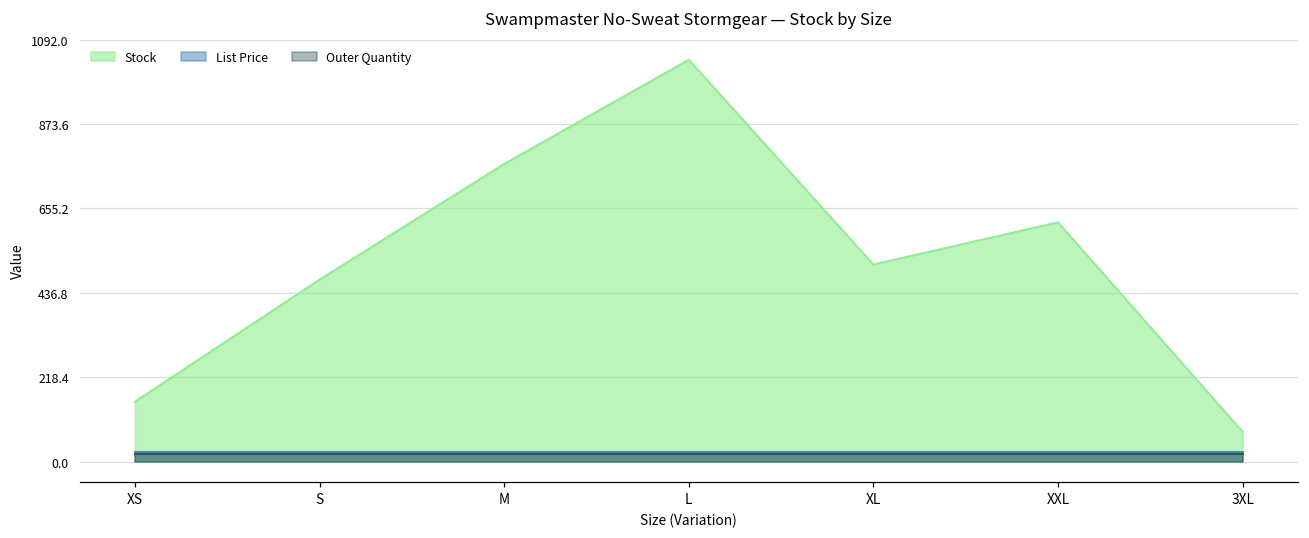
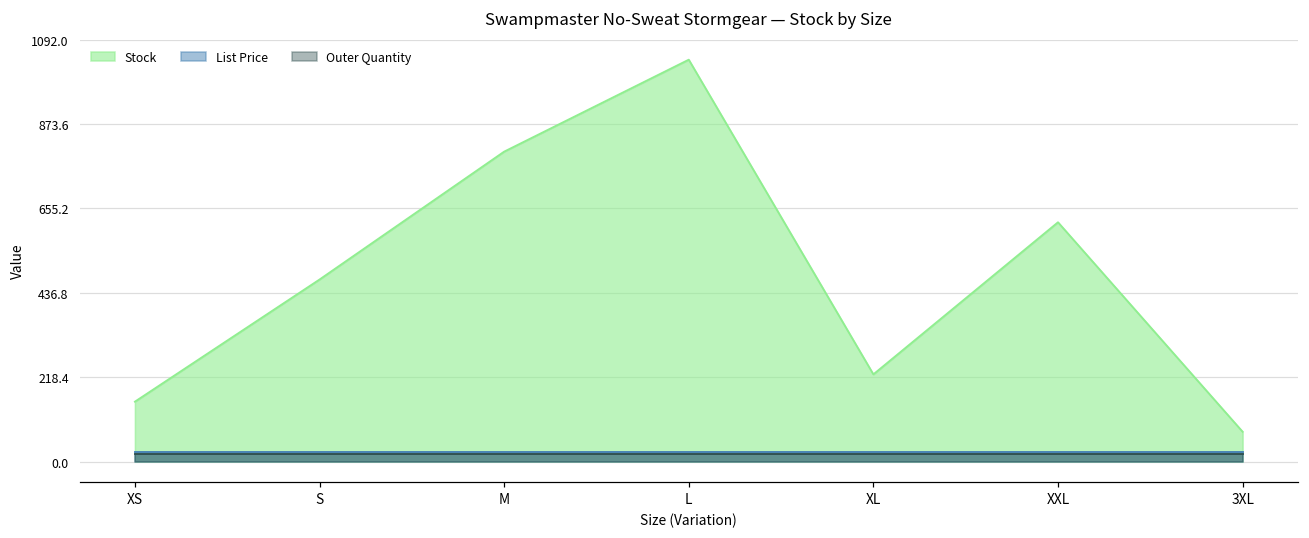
Stock, M: 770 -> 800
Stock, XL: 510 -> 230
